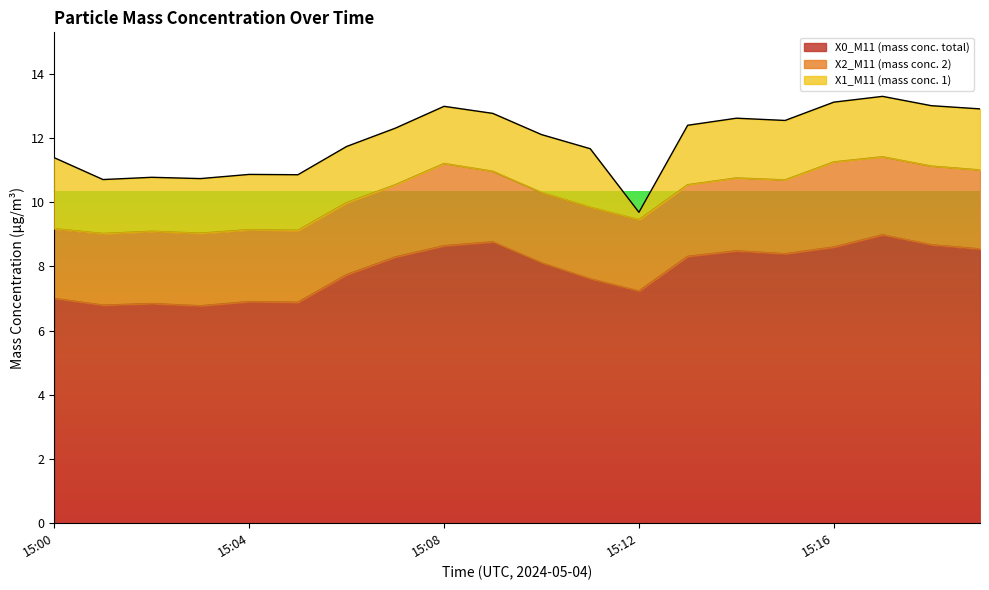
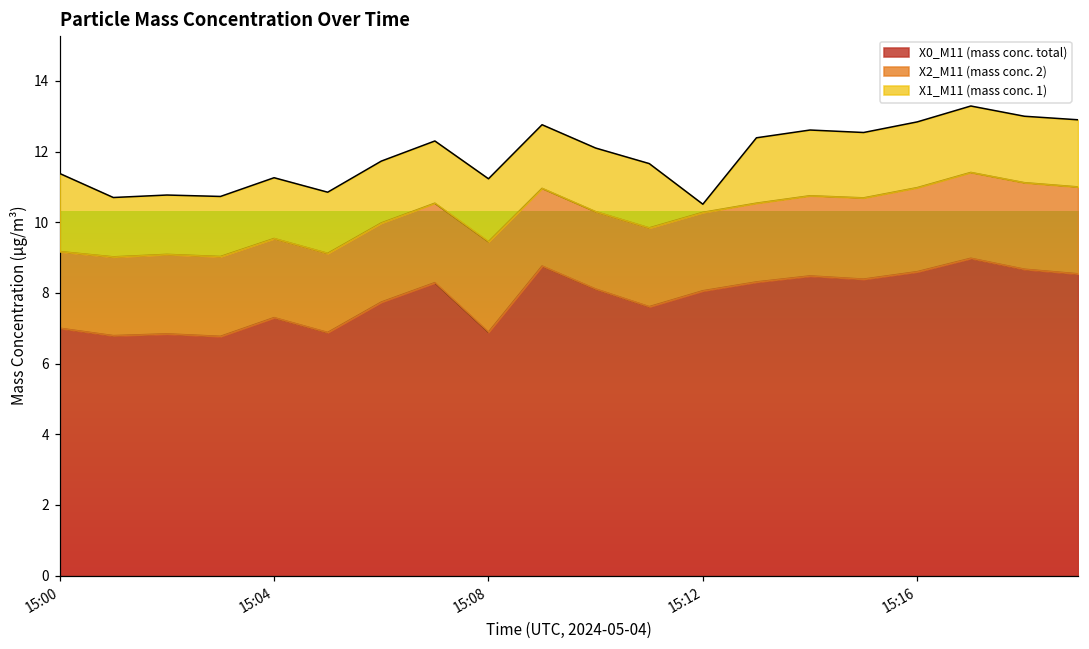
X0_M11 (mass conc. total), 15:04: 6.9 -> 7.3
X0_M11 (mass conc. total), 15:08: 8.6 -> 6.9
X0_M11 (mass conc. total), 15:12: 7.2 -> 8.1
X2_M11 (mass conc. 2), 15:16: 2.7 -> 2.4
